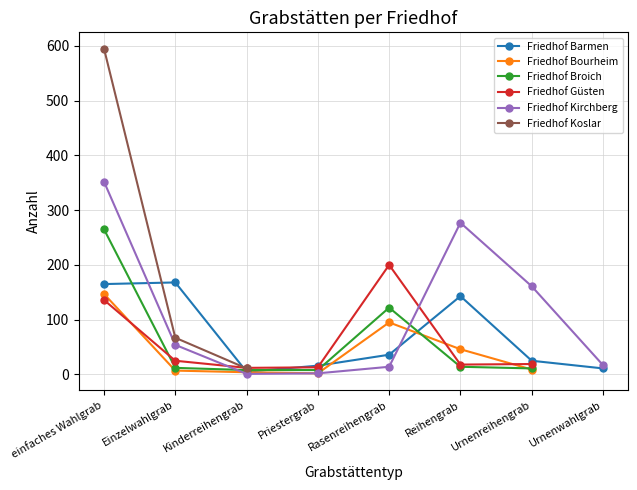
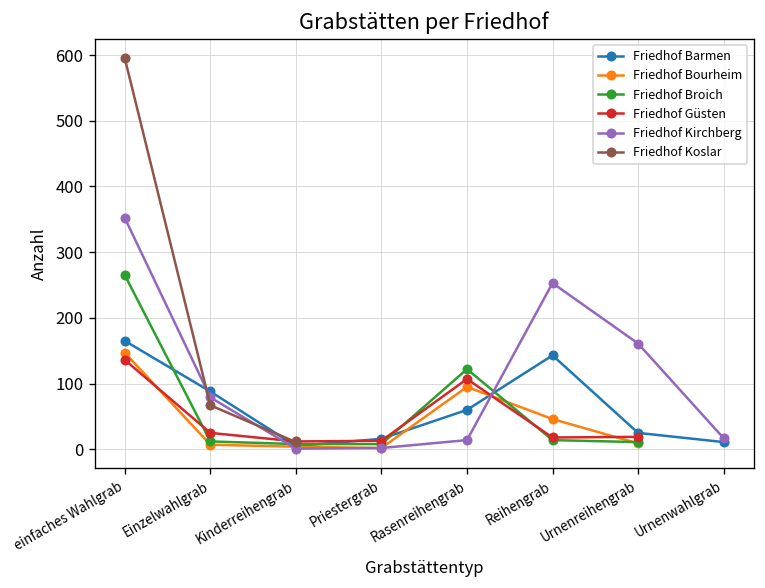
Friedhof Barmen, Einzelwahlgrab: 170 -> 90
Friedhof Kirchberg, Einzelwahlgrab: 50 -> 80
Friedhof Barmen, Rasenreihengrab: 40 -> 60
Friedhof Güsten, Rasenreihengrab: 200 -> 110
Friedhof Kirchberg, Reihengrab: 280 -> 250
